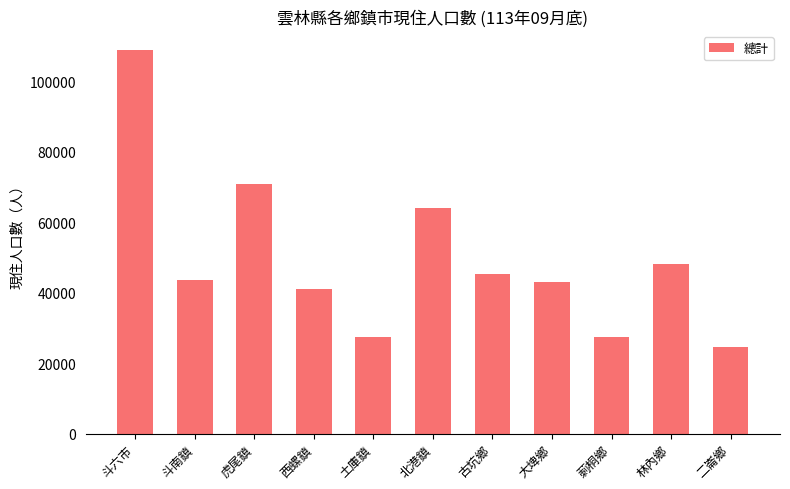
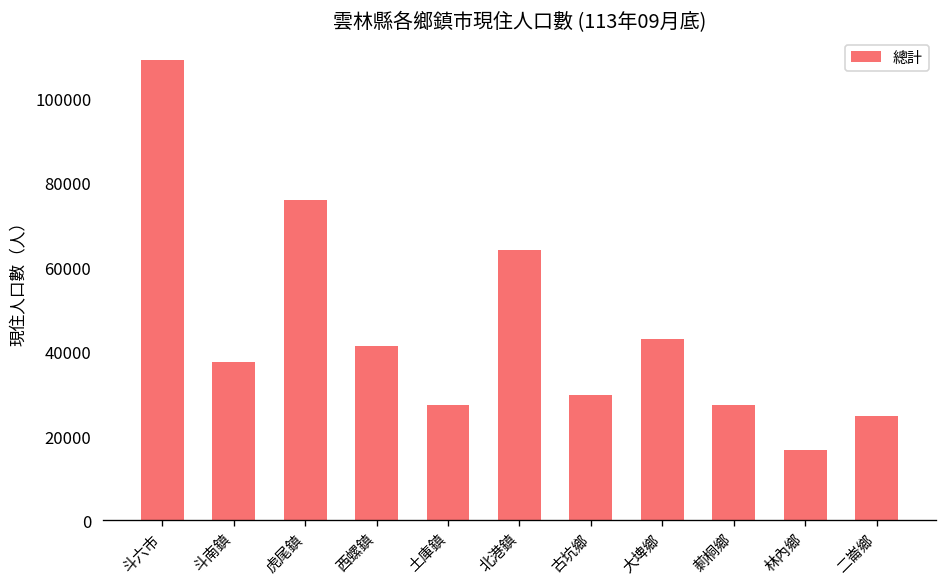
斗南鎮: 43000 -> 38000
虎尾鎮: 71000 -> 76000
古坑鄉: 45000 -> 30000
林內鄉: 48000 -> 17000
